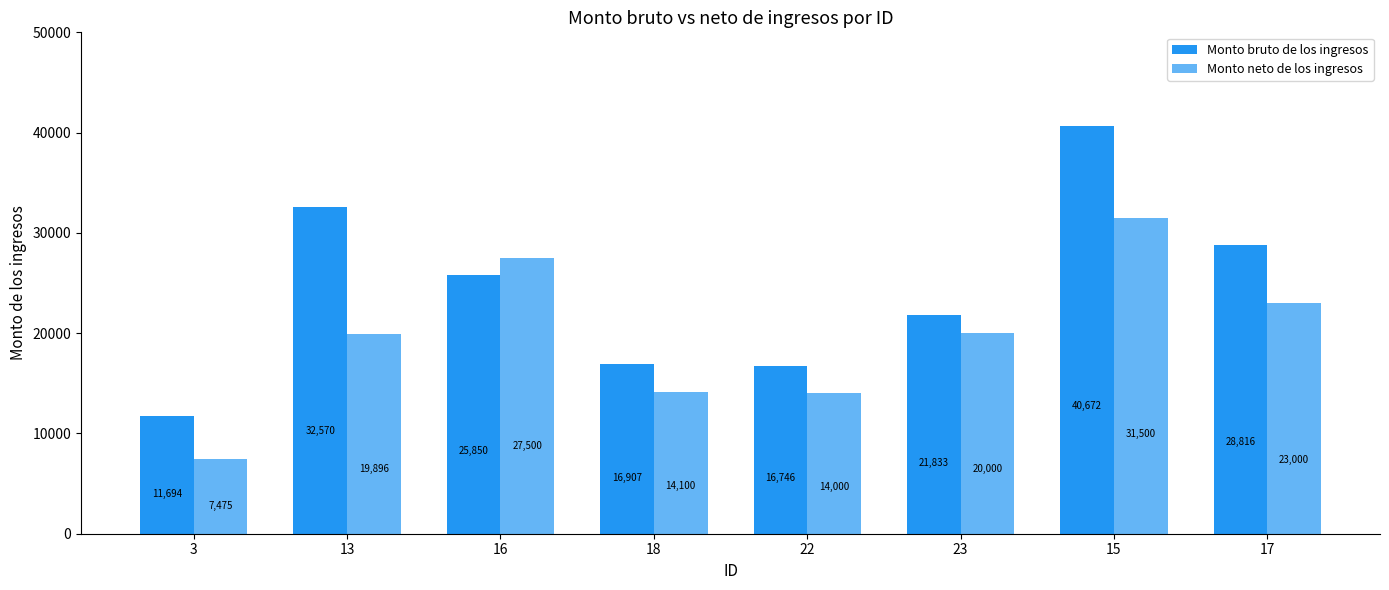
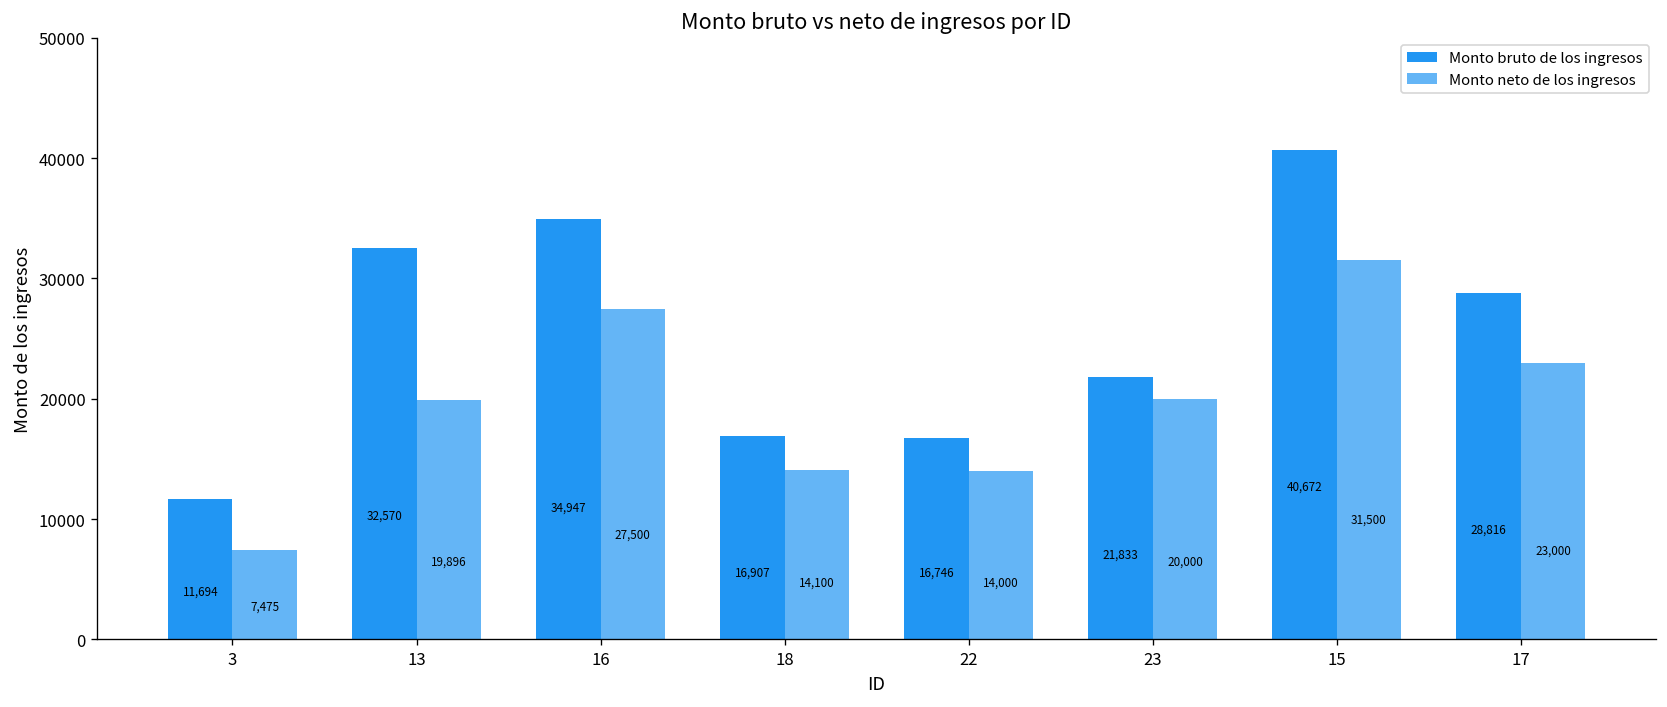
Monto bruto de los ingresos, 16: 25,850 -> 34,947
